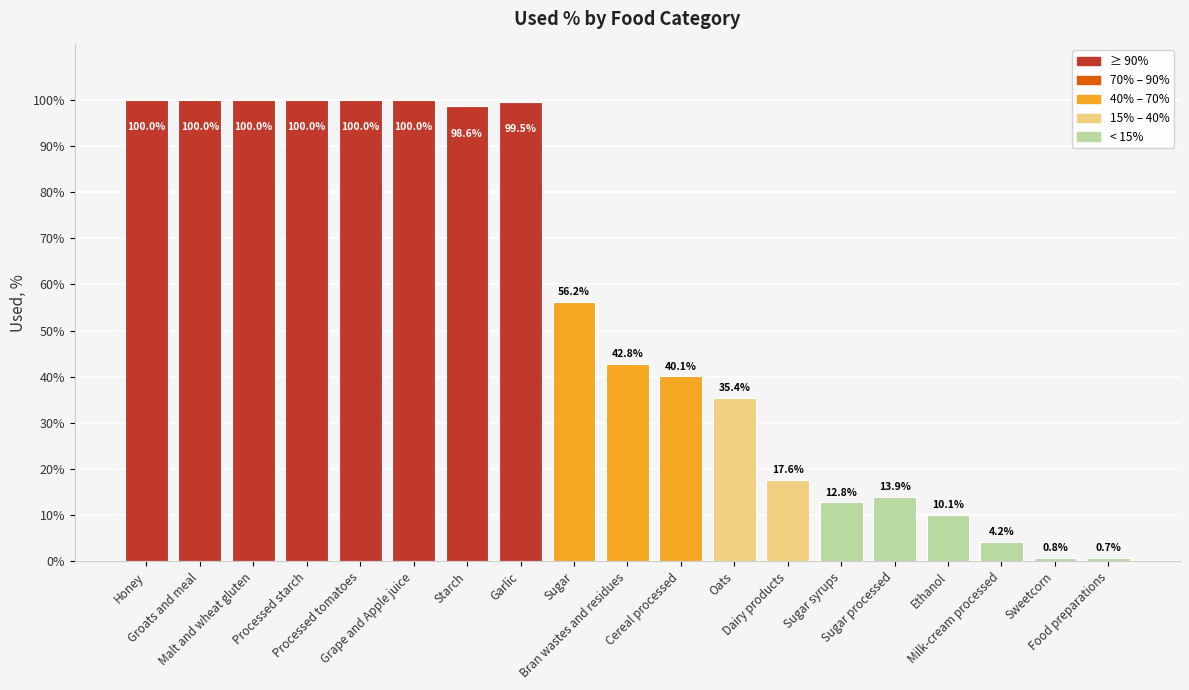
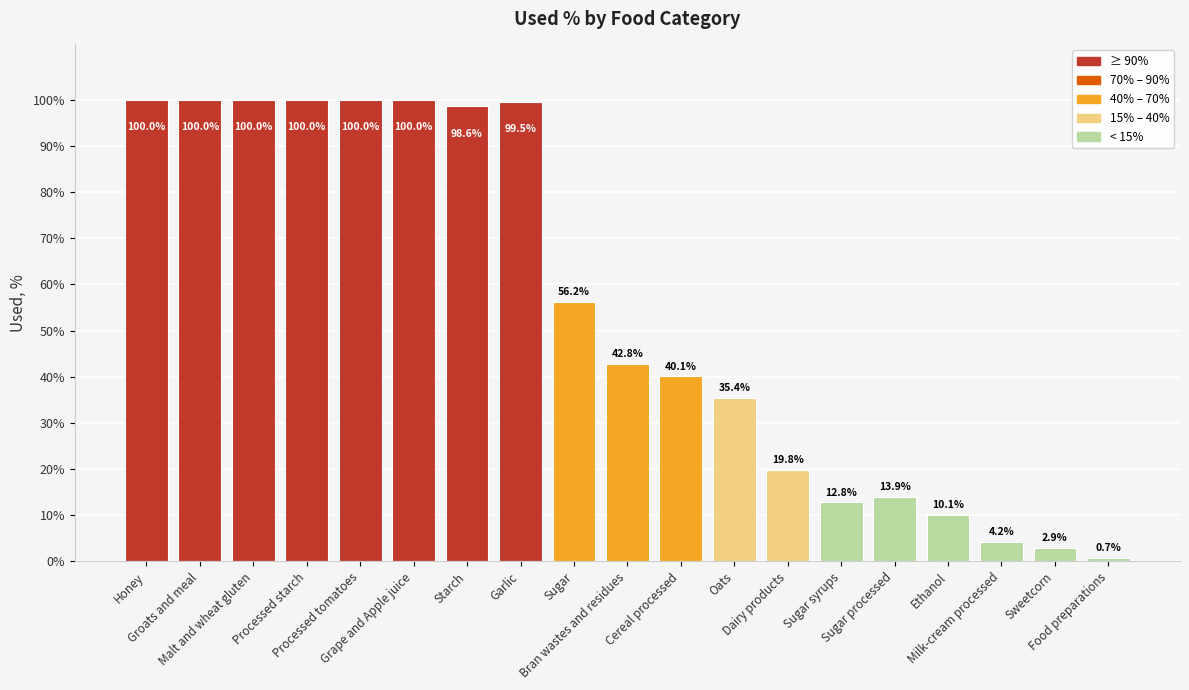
Dairy products: 17.6% -> 19.8%
Sweetcorn: 0.8% -> 2.9%
